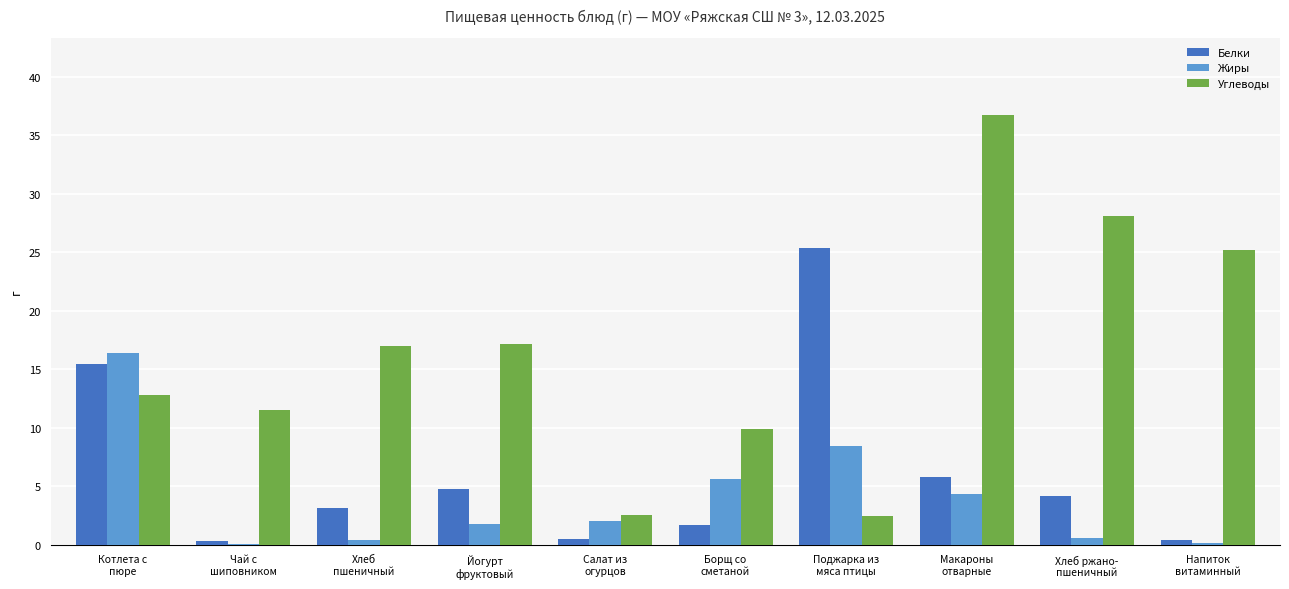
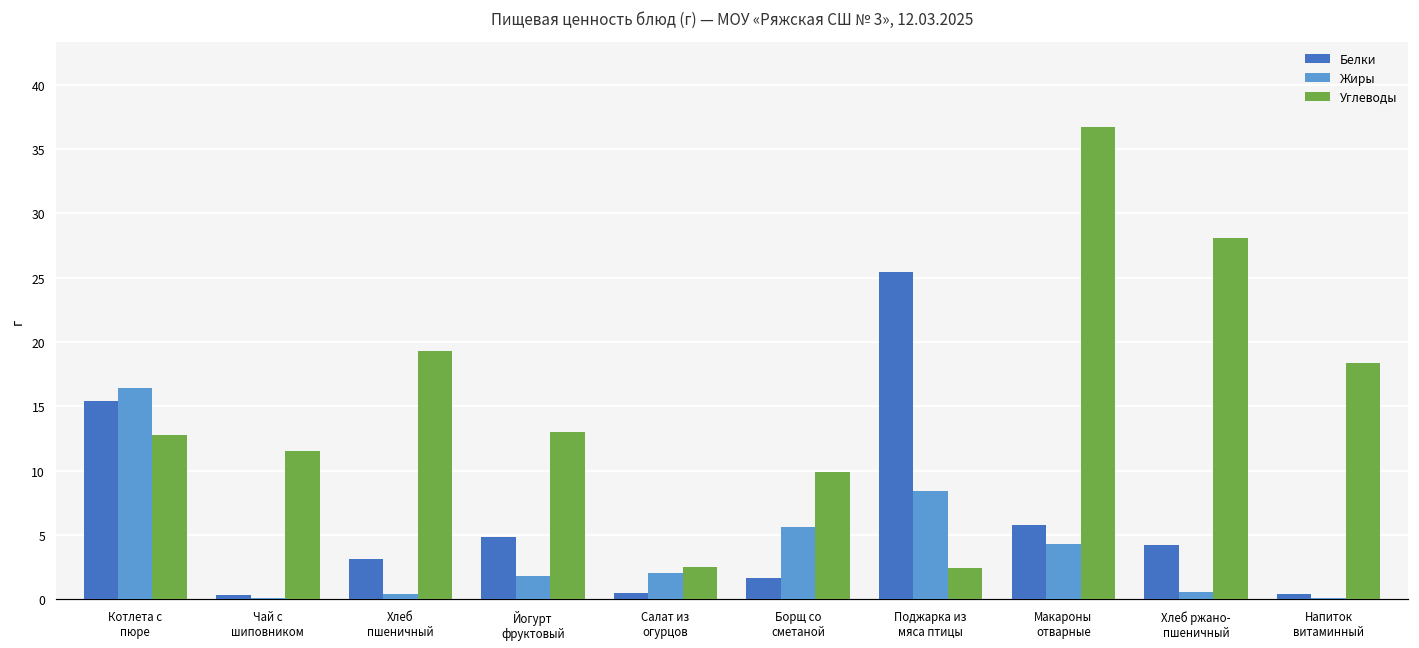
Углеводы, Хлеб пшеничный: 17.0 -> 19.3
Углеводы, Йогурт фруктовый: 17.2 -> 13.0
Углеводы, Напиток витаминный: 25.2 -> 18.4
